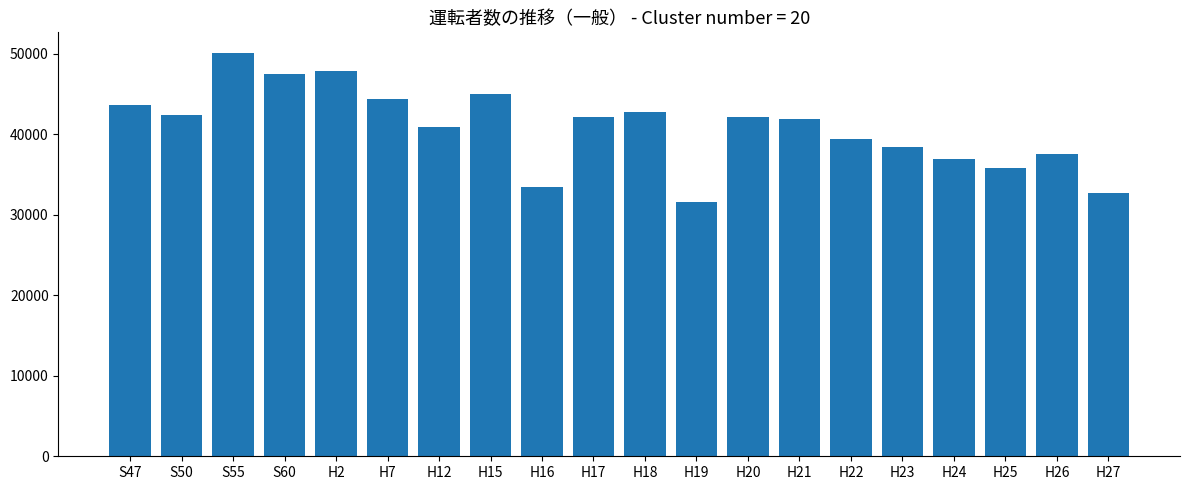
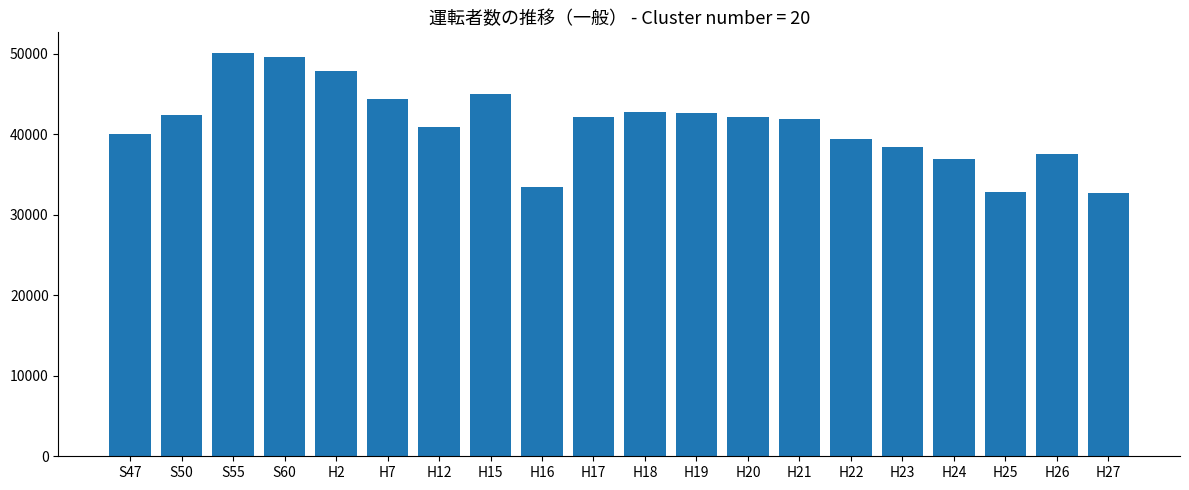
S47: 44000 -> 40000
S60: 48000 -> 50000
H19: 32000 -> 43000
H25: 36000 -> 33000
